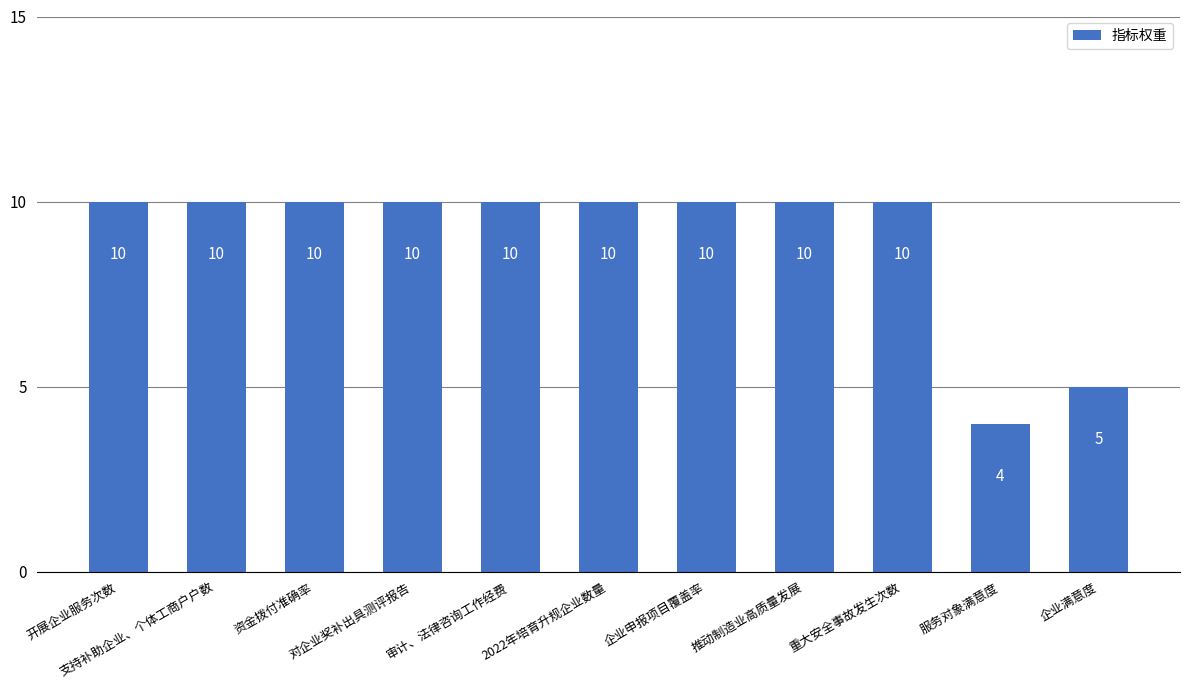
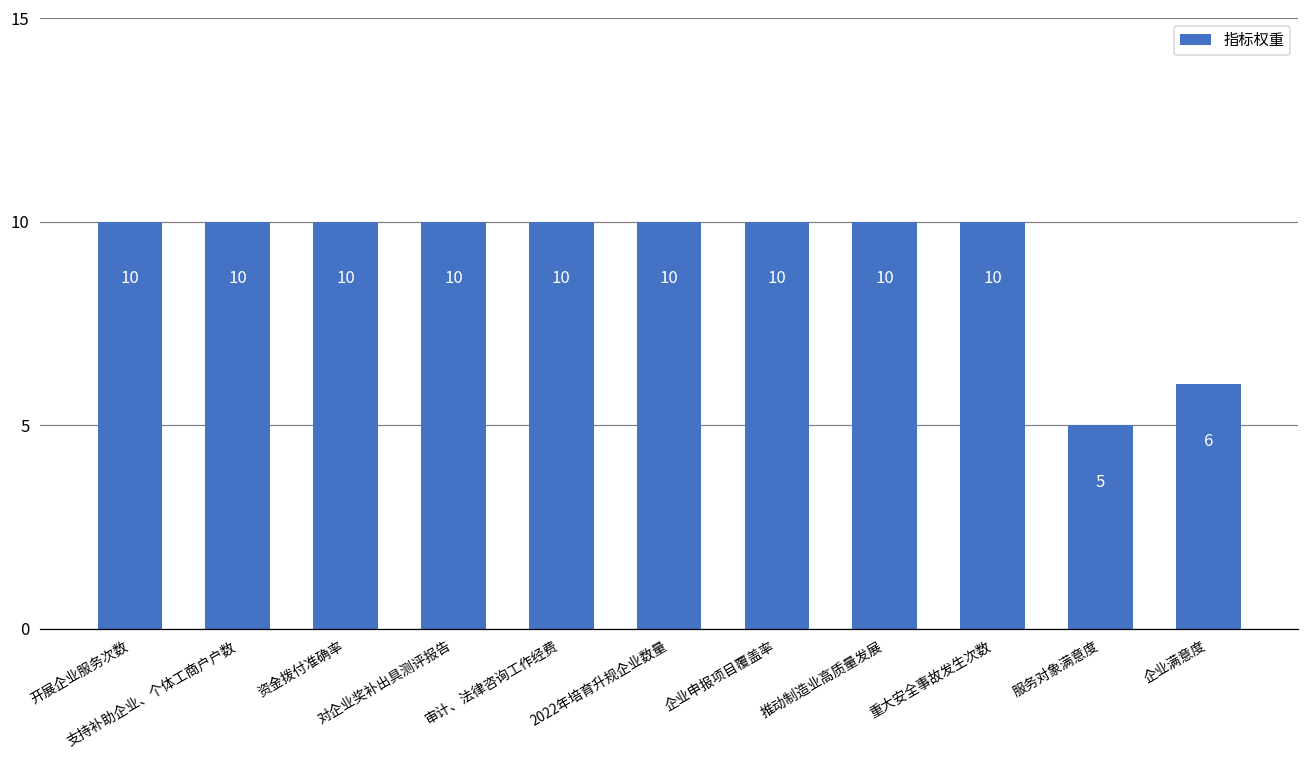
服务对象满意度: 4 -> 5
企业满意度: 5 -> 6
